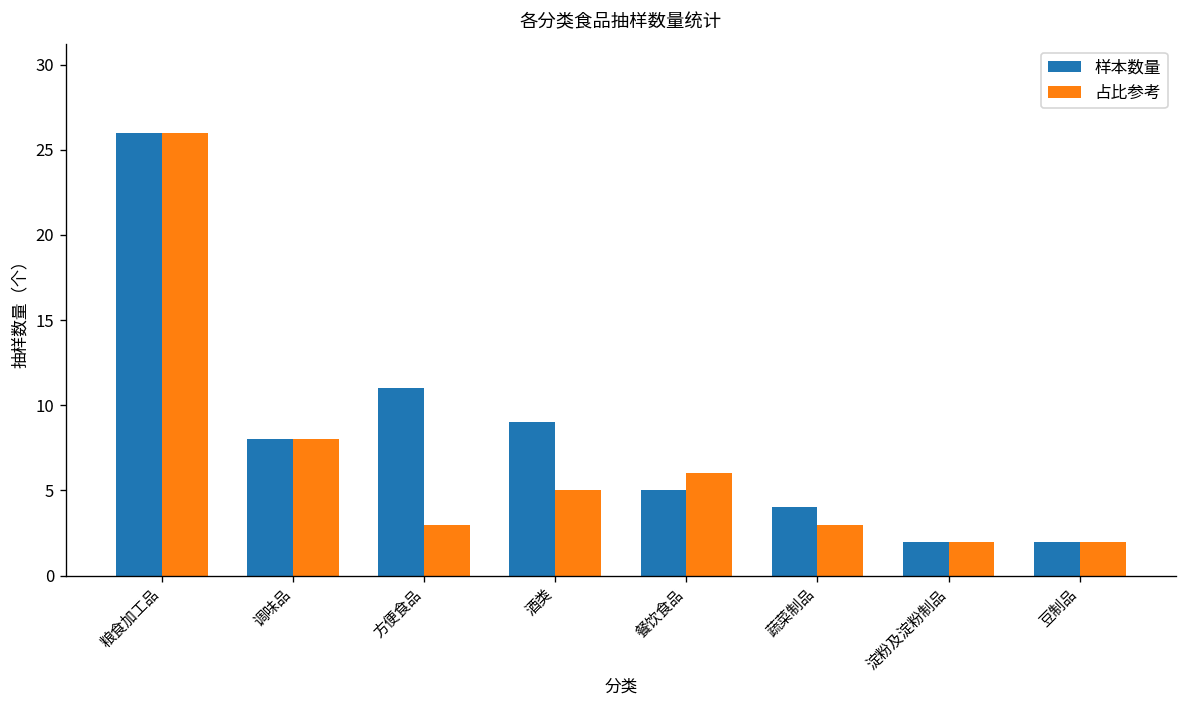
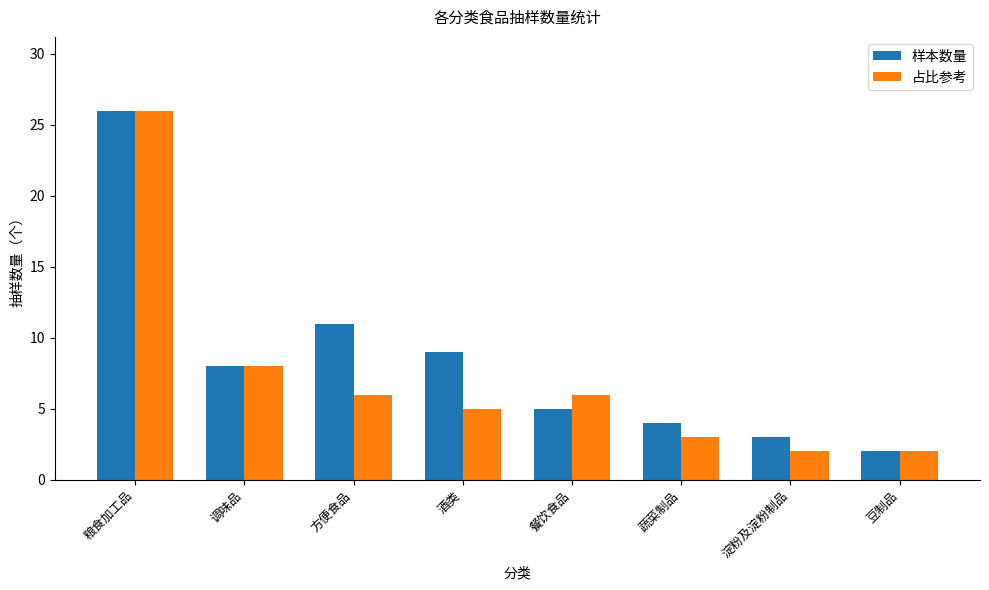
占比参考, 方便食品: 3 -> 6
样本数量, 淀粉及淀粉制品: 2 -> 3
